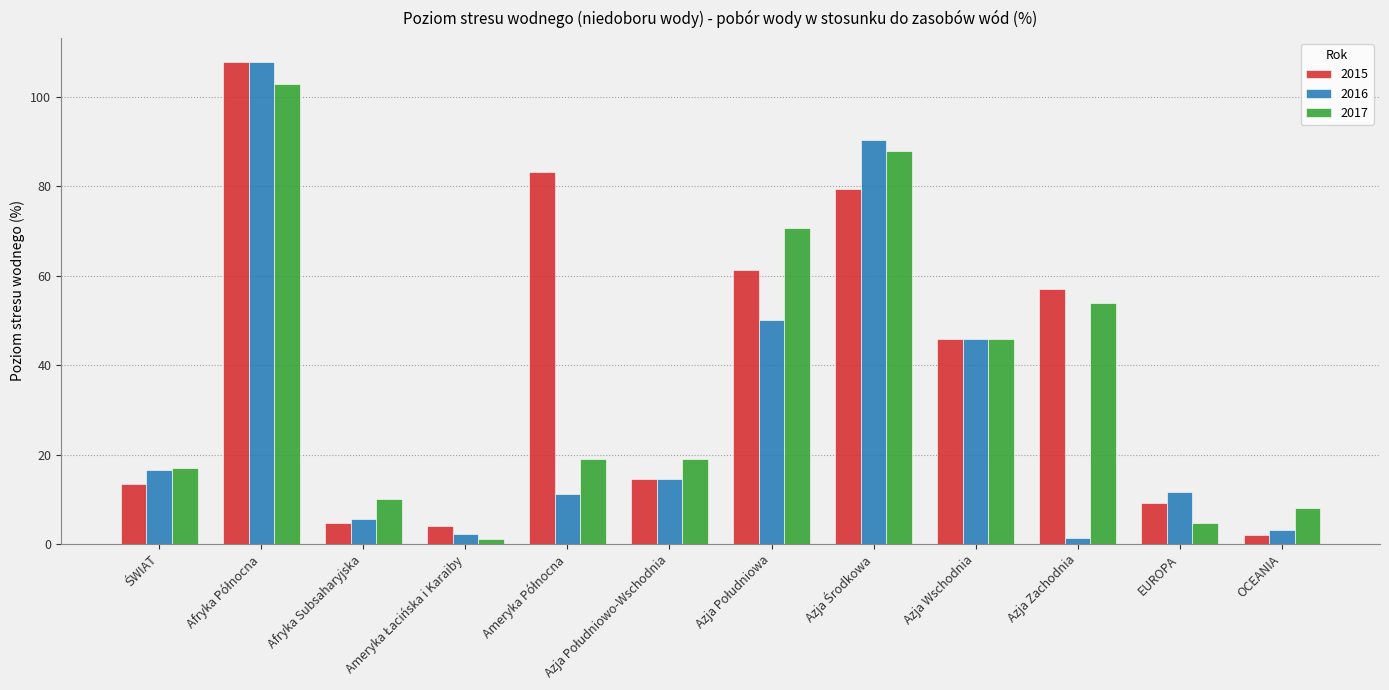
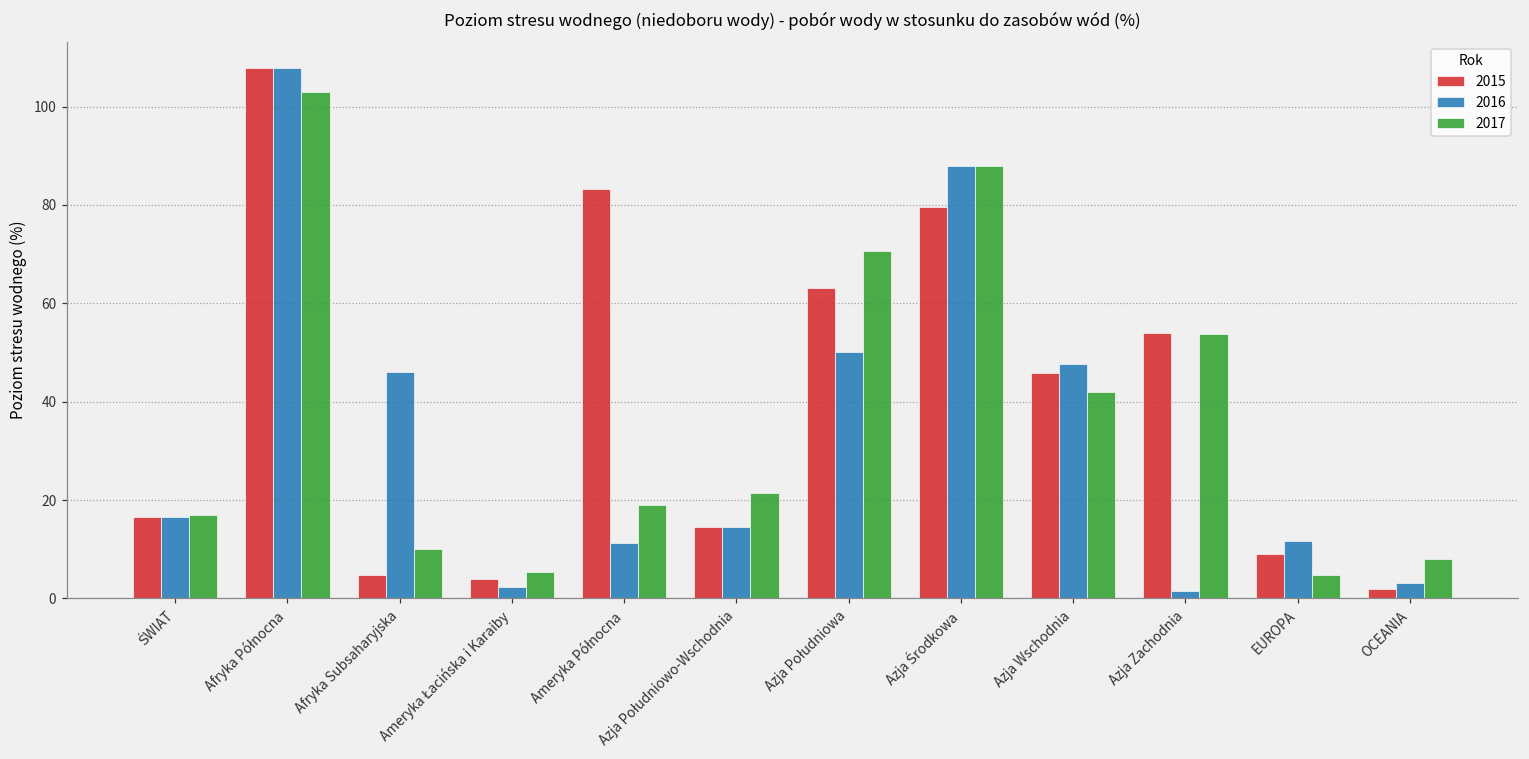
2015, ŚWIAT: 13 -> 17
2016, Afryka Subsaharyjska: 6 -> 46
2017, Ameryka Łacińska i Karaiby: 1 -> 5
2017, Azja Południowo-Wschodnia: 19 -> 22
2015, Azja Południowa: 61 -> 63
2016, Azja Środkowa: 90 -> 88
2016, Azja Wschodnia: 46 -> 48
2017, Azja Wschodnia: 46 -> 42
2015, Azja Zachodnia: 57 -> 54
